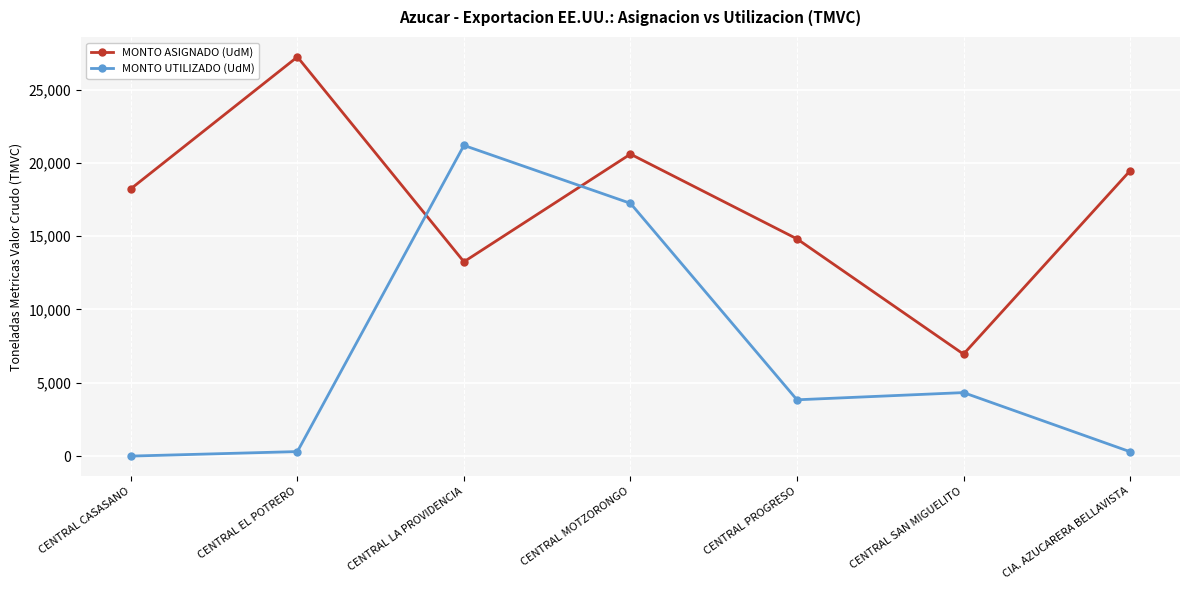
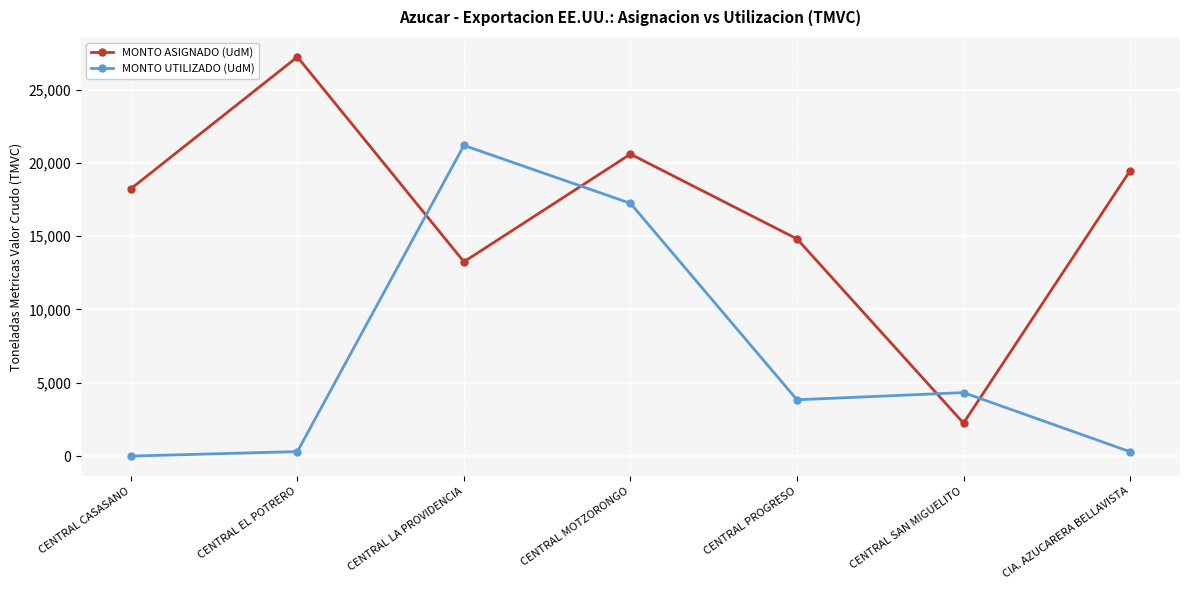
MONTO ASIGNADO (UdM), CENTRAL SAN MIGUELITO: 7,000 -> 2,200
